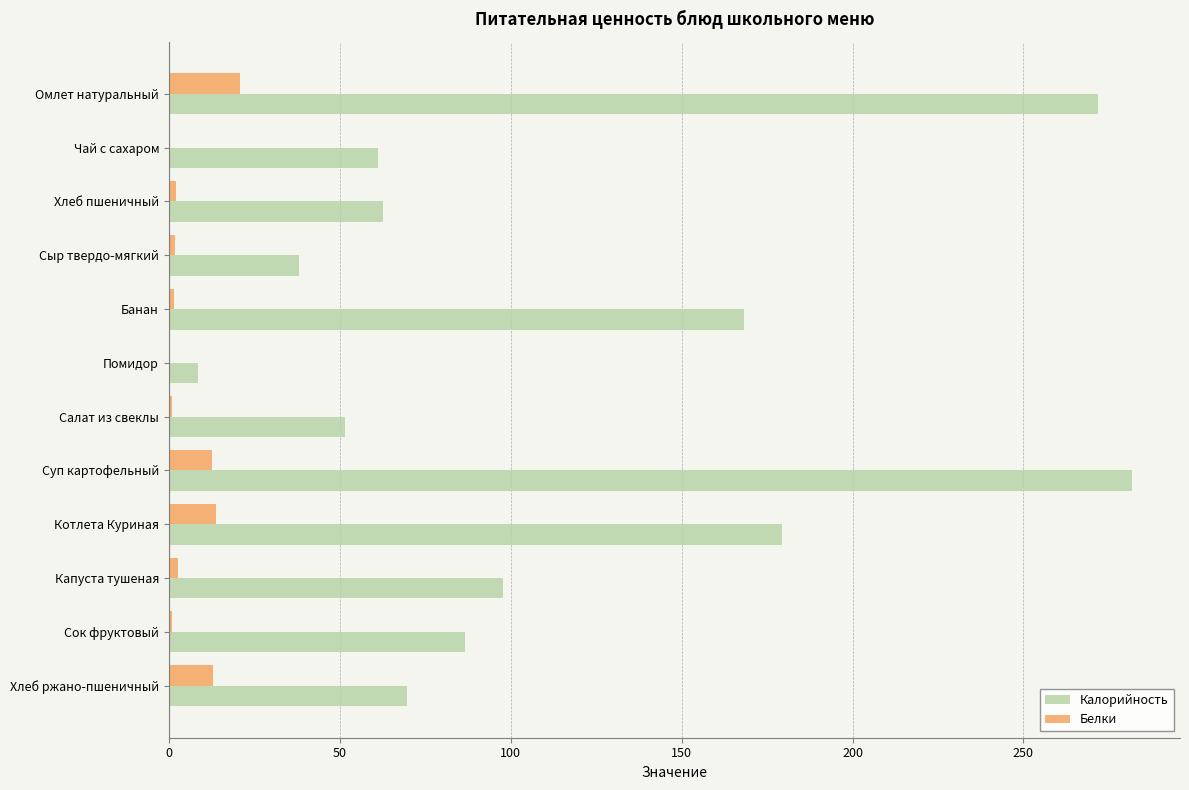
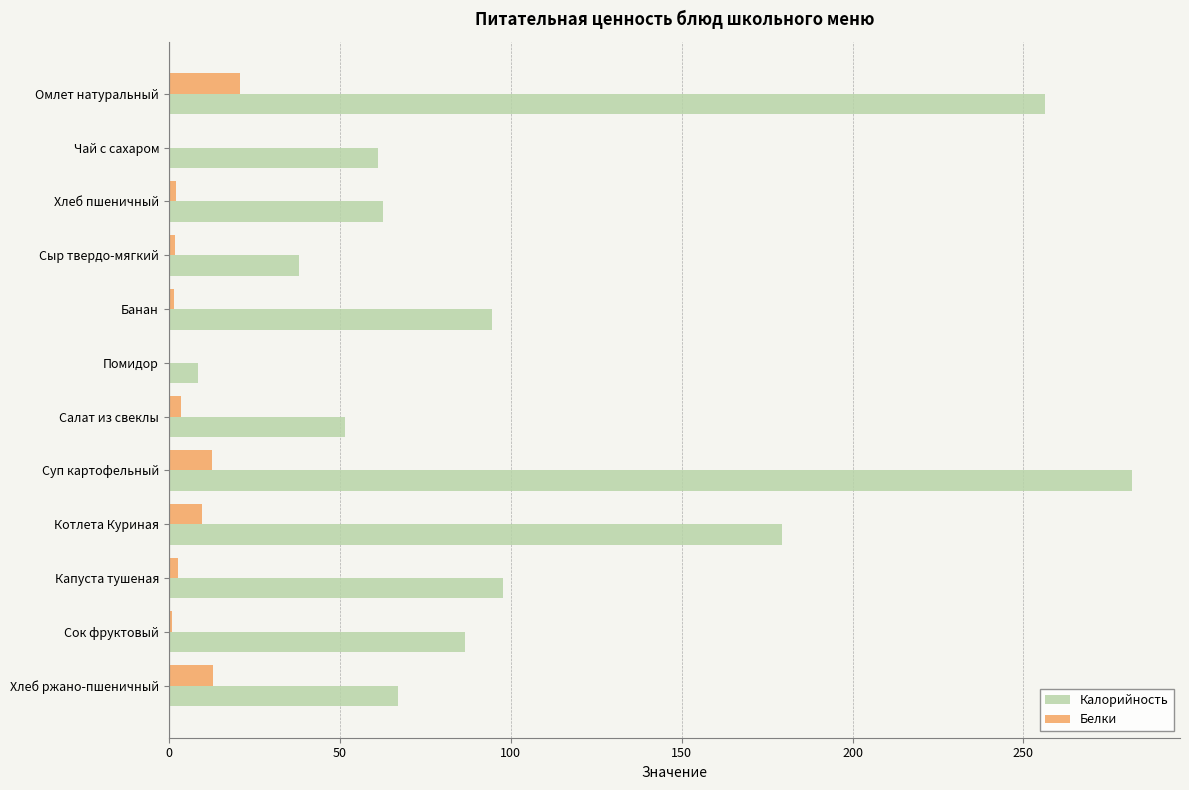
Калорийность, Омлет натуральный: 272 -> 256
Калорийность, Банан: 168 -> 95
Белки, Салат из свеклы: 1 -> 4
Белки, Котлета Куриная: 14 -> 10
Калорийность, Хлеб ржано-пшеничный: 70 -> 67
